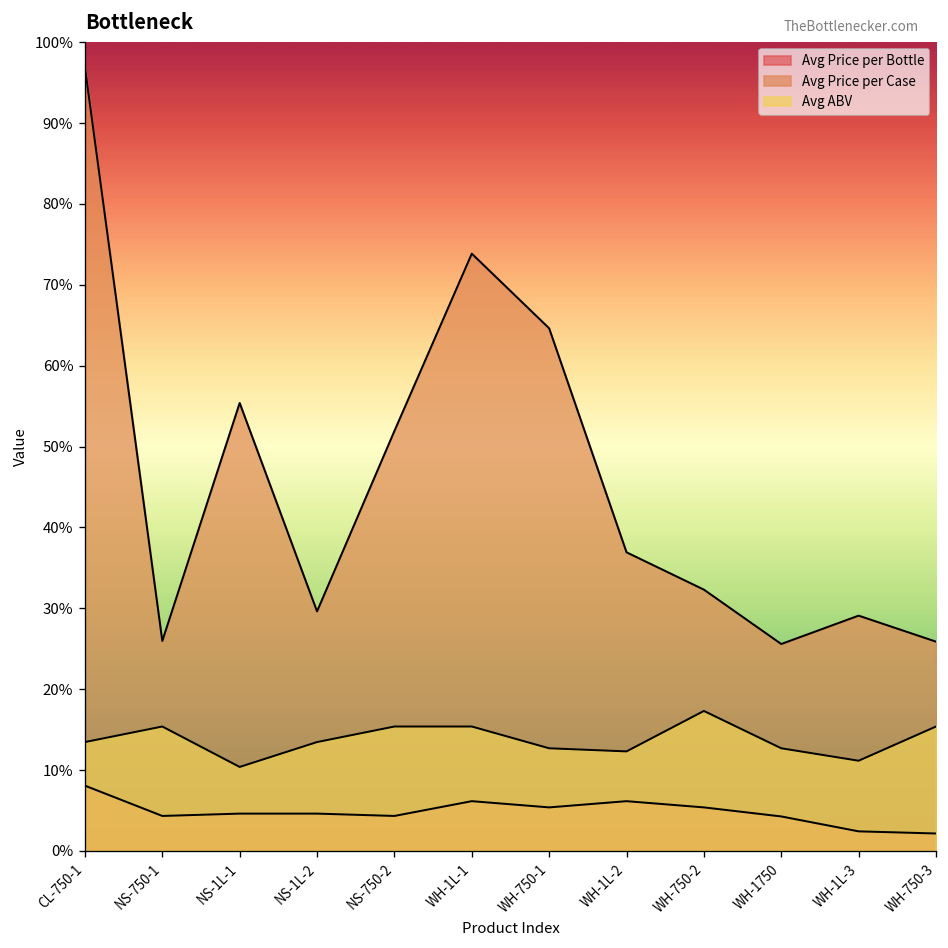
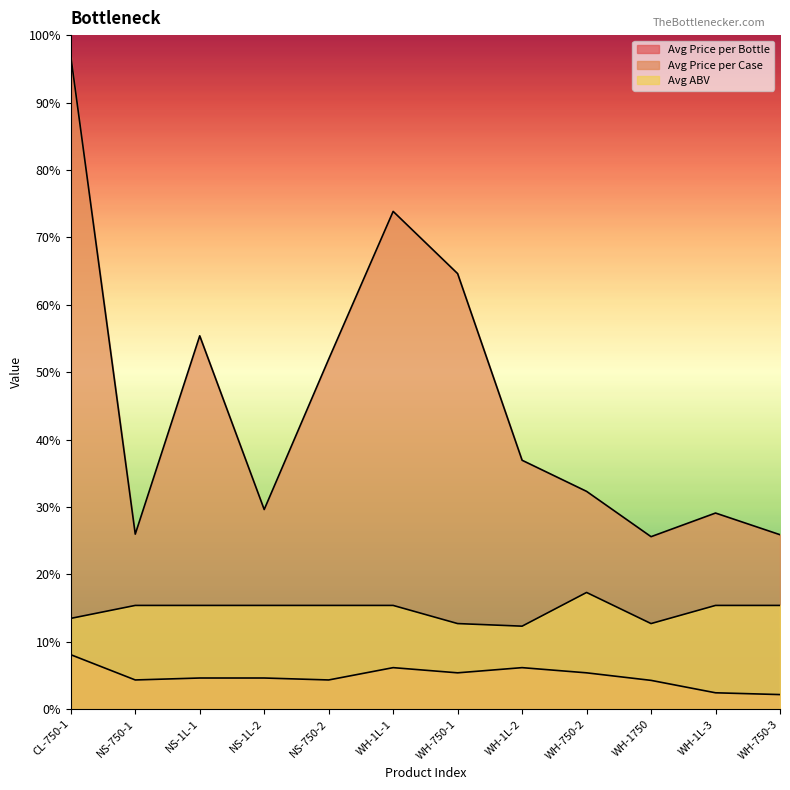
Avg ABV, NS-1L-1: 10% -> 15%
Avg ABV, NS-1L-2: 13% -> 15%
Avg ABV, WH-1L-3: 11% -> 15%
